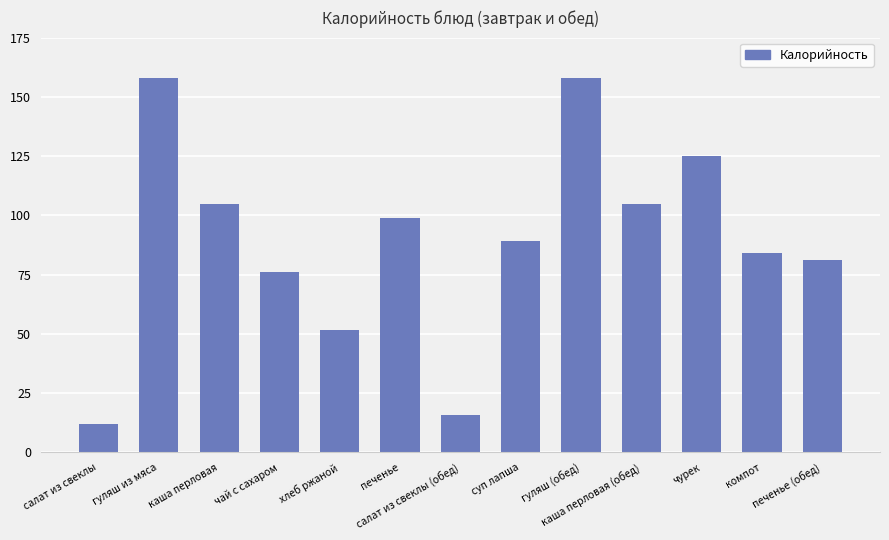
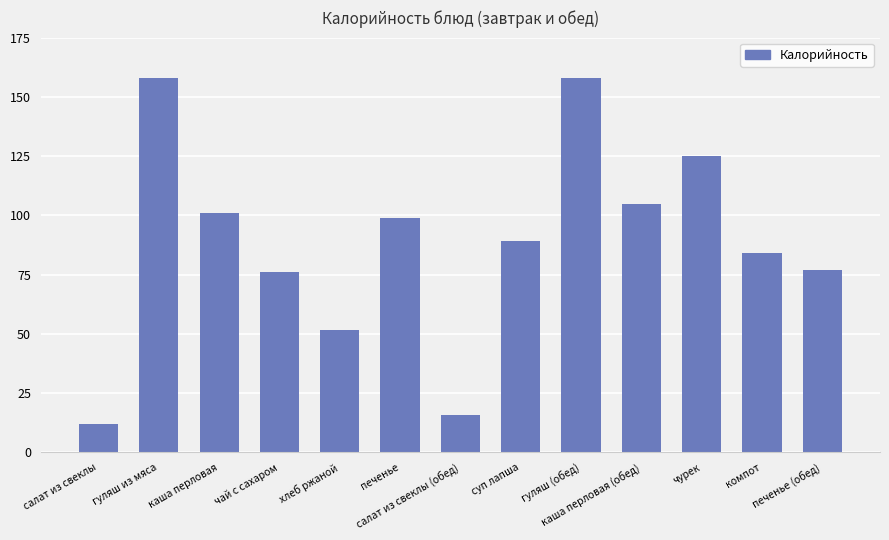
каша перловая: 105 -> 101
печенье (обед): 81 -> 77
